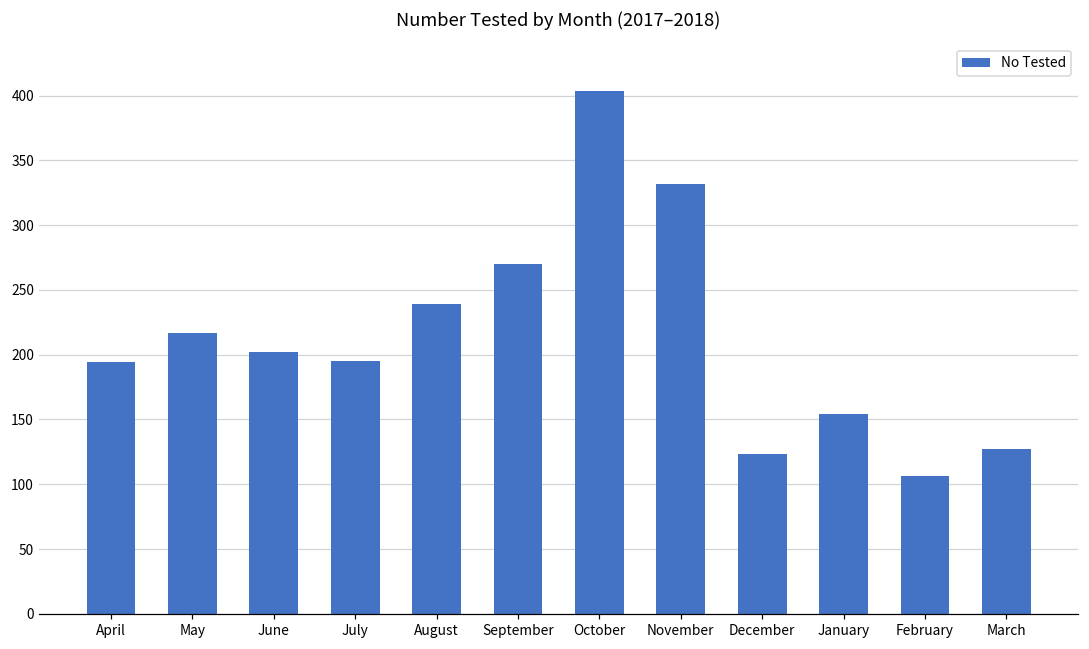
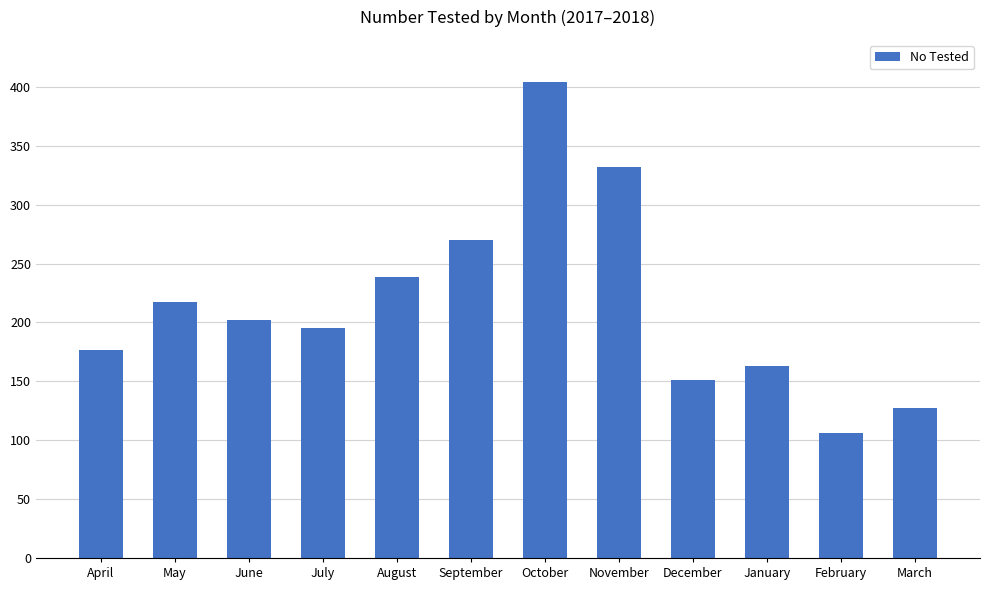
April: 194 -> 177
December: 123 -> 151
January: 154 -> 163
